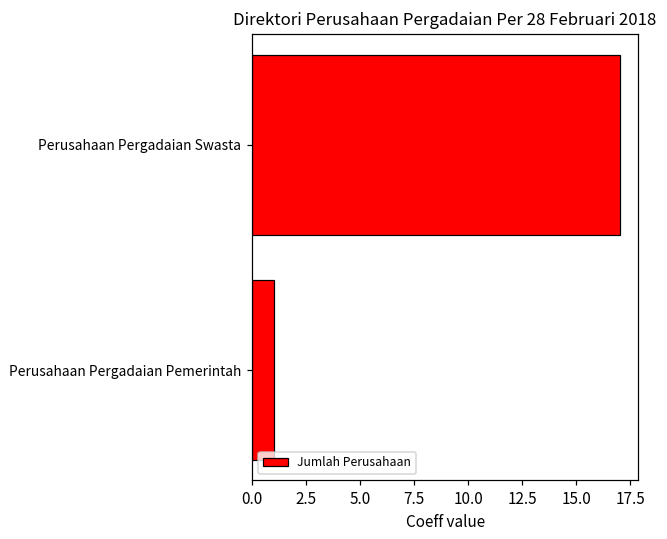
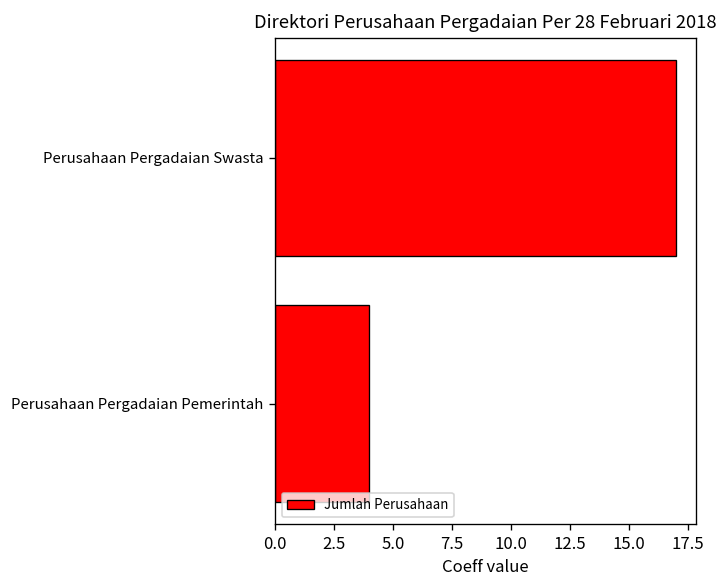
Perusahaan Pergadaian Pemerintah: 1 -> 4
